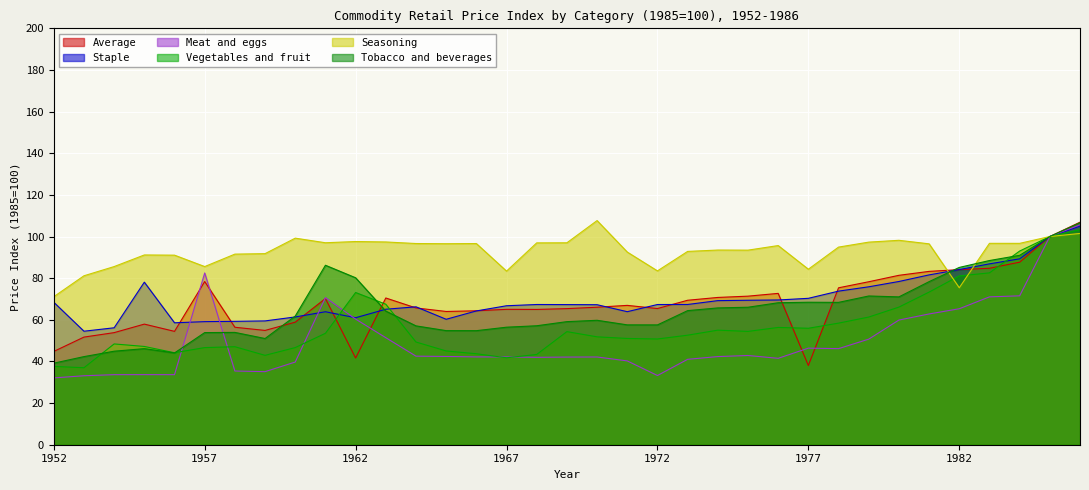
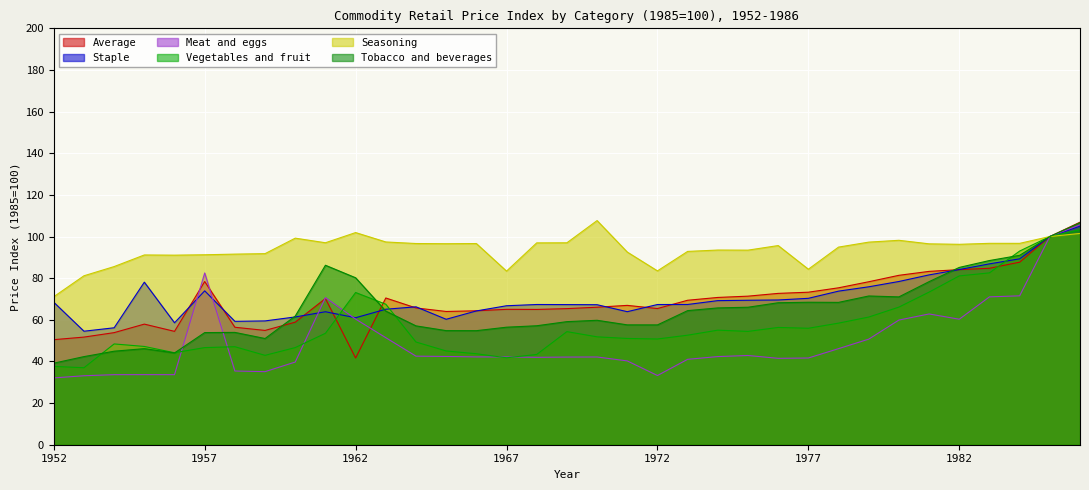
Average, 1952: 45 -> 50
Staple, 1957: 59 -> 74
Seasoning, 1957: 86 -> 91
Seasoning, 1962: 98 -> 102
Average, 1977: 38 -> 73
Meat and eggs, 1977: 46 -> 42
Meat and eggs, 1982: 65 -> 60
Seasoning, 1982: 75 -> 96
